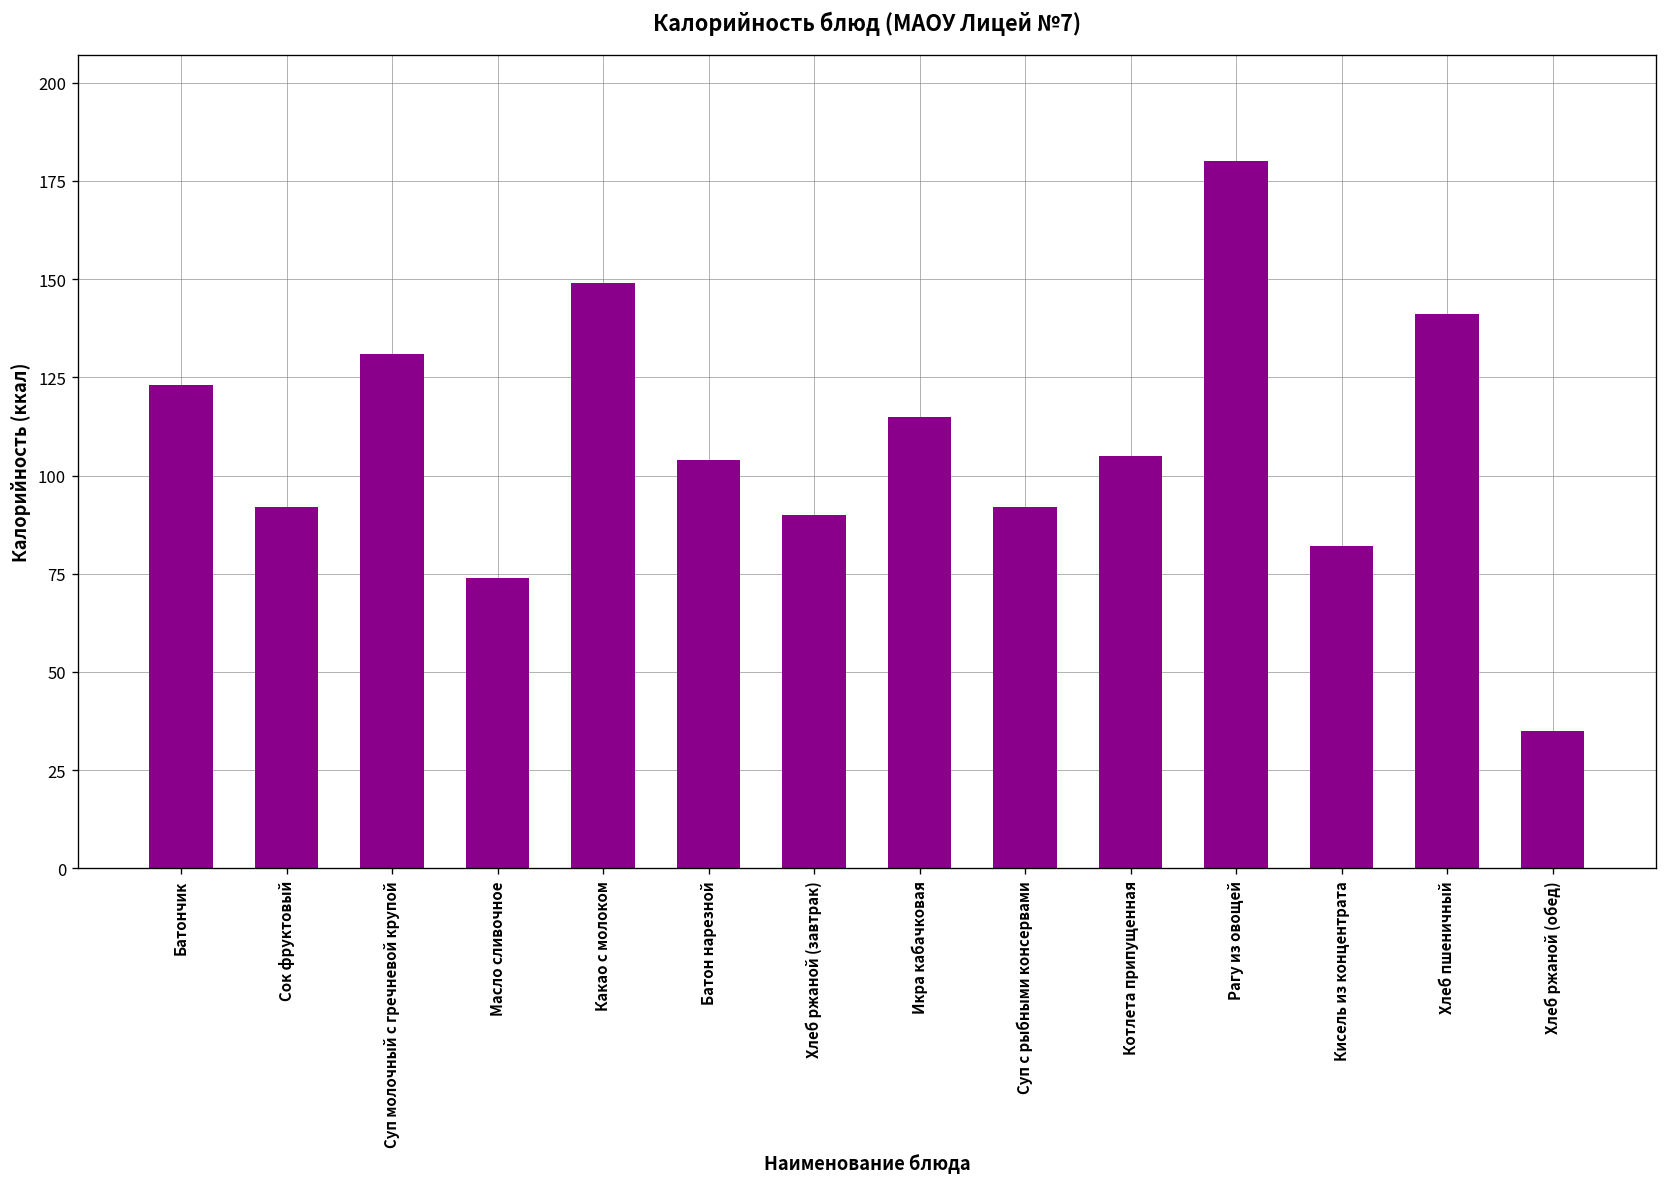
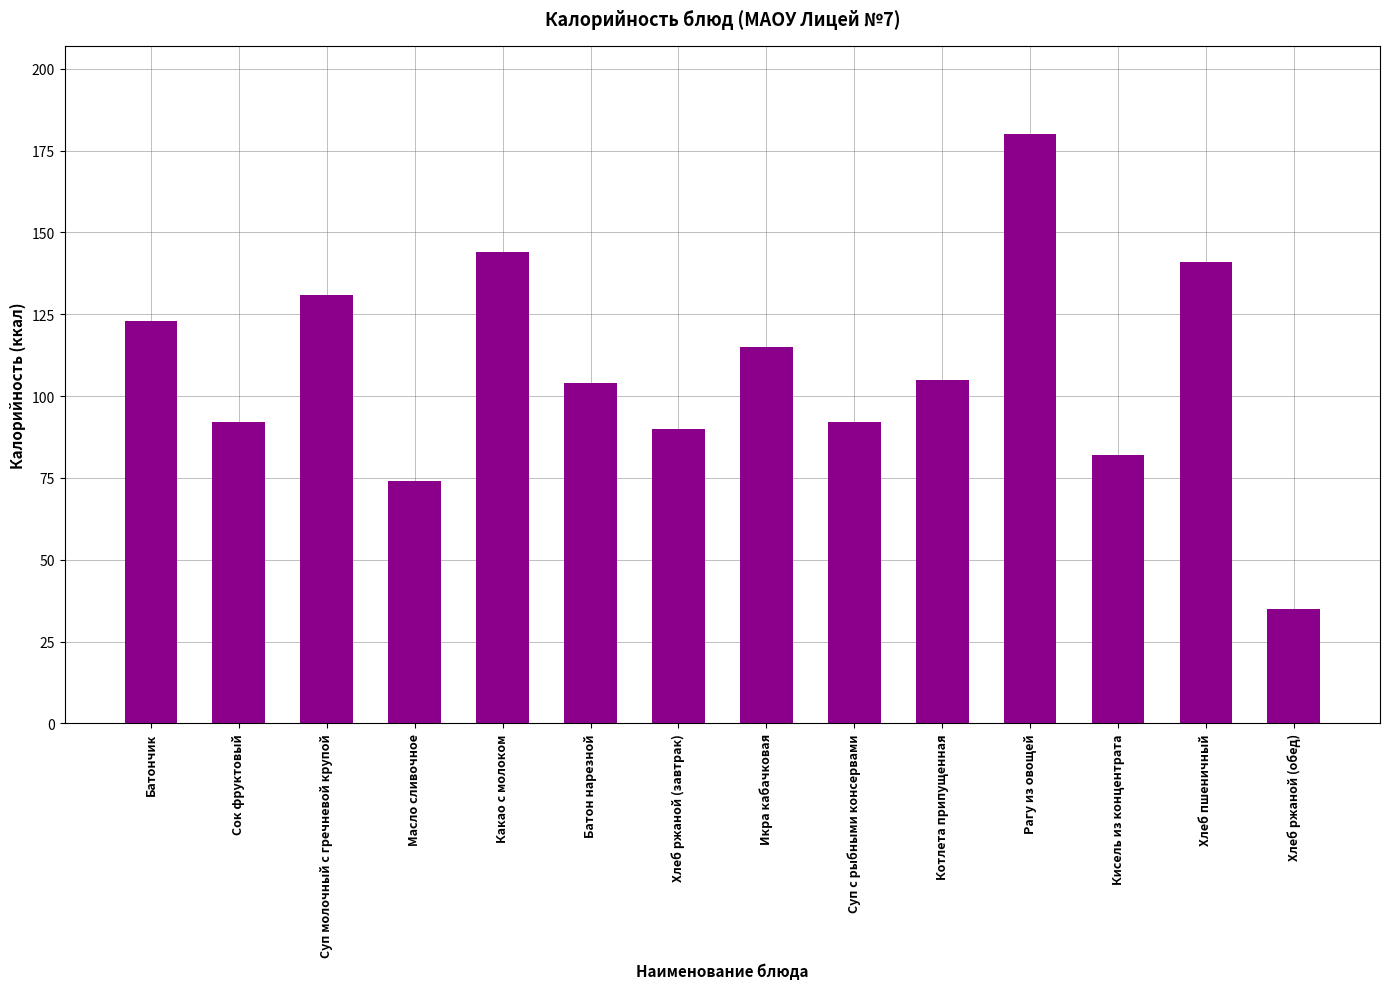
Какао с молоком: 149 -> 144
